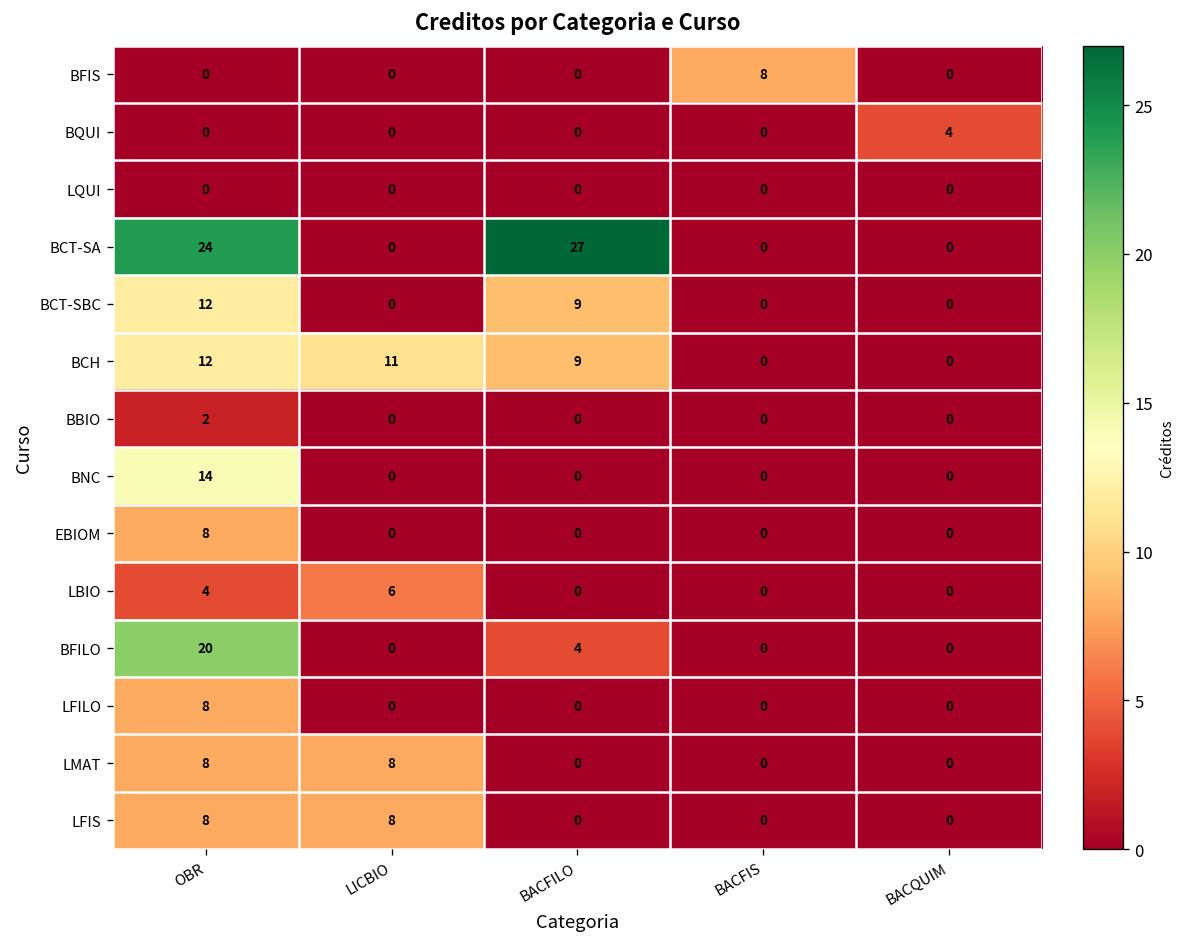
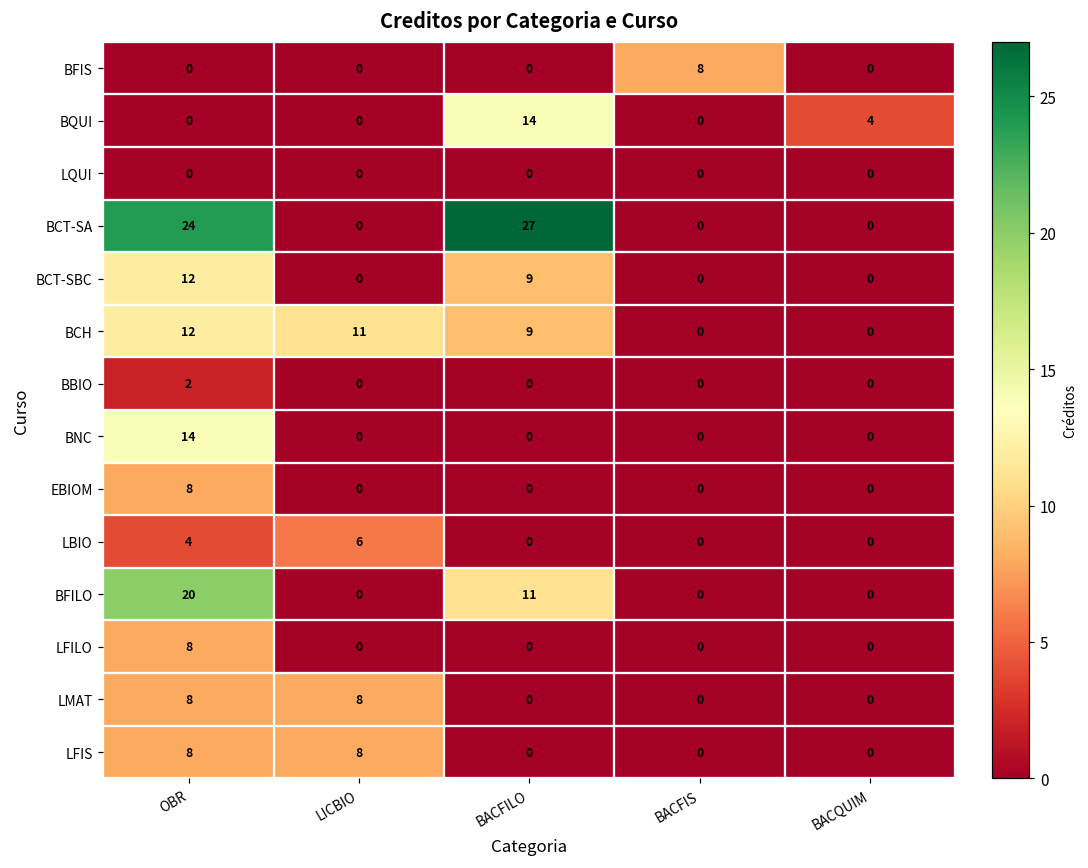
BQUI, BACFILO: 0 -> 14
BFILO, BACFILO: 4 -> 11
